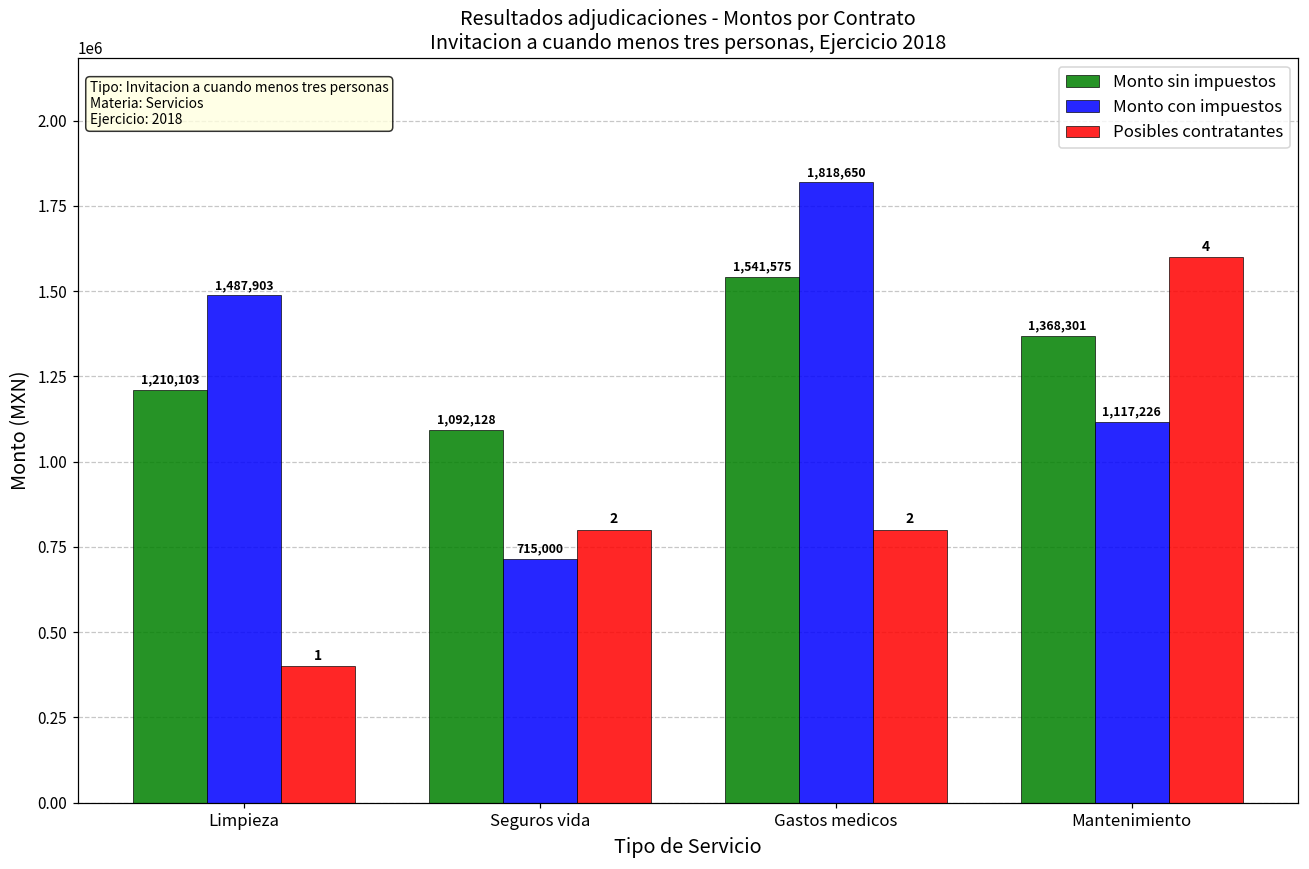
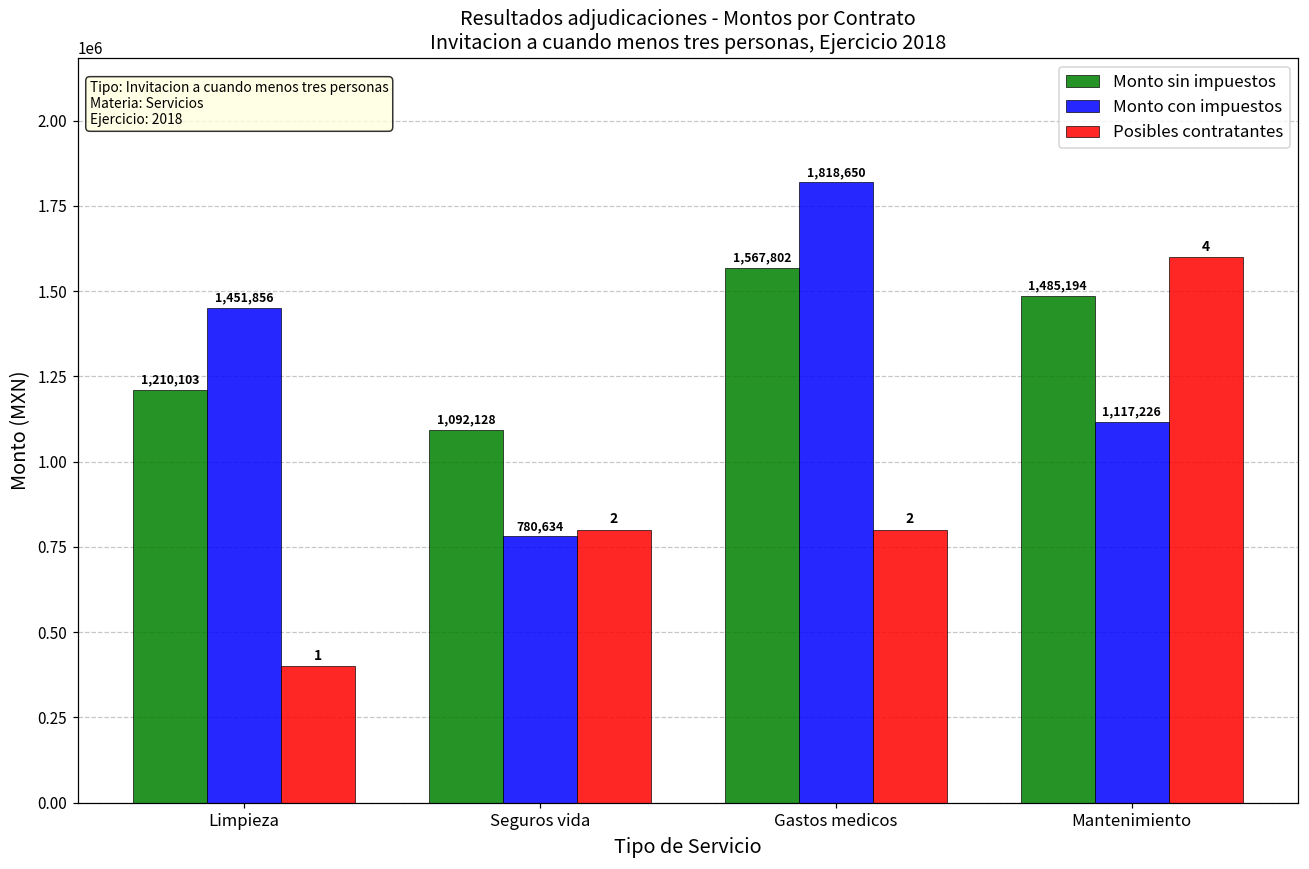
Monto con impuestos, Limpieza: 1,487,903 -> 1,451,856
Monto con impuestos, Seguros vida: 715,000 -> 780,634
Monto sin impuestos, Gastos medicos: 1,541,575 -> 1,567,802
Monto sin impuestos, Mantenimiento: 1,368,301 -> 1,485,194
